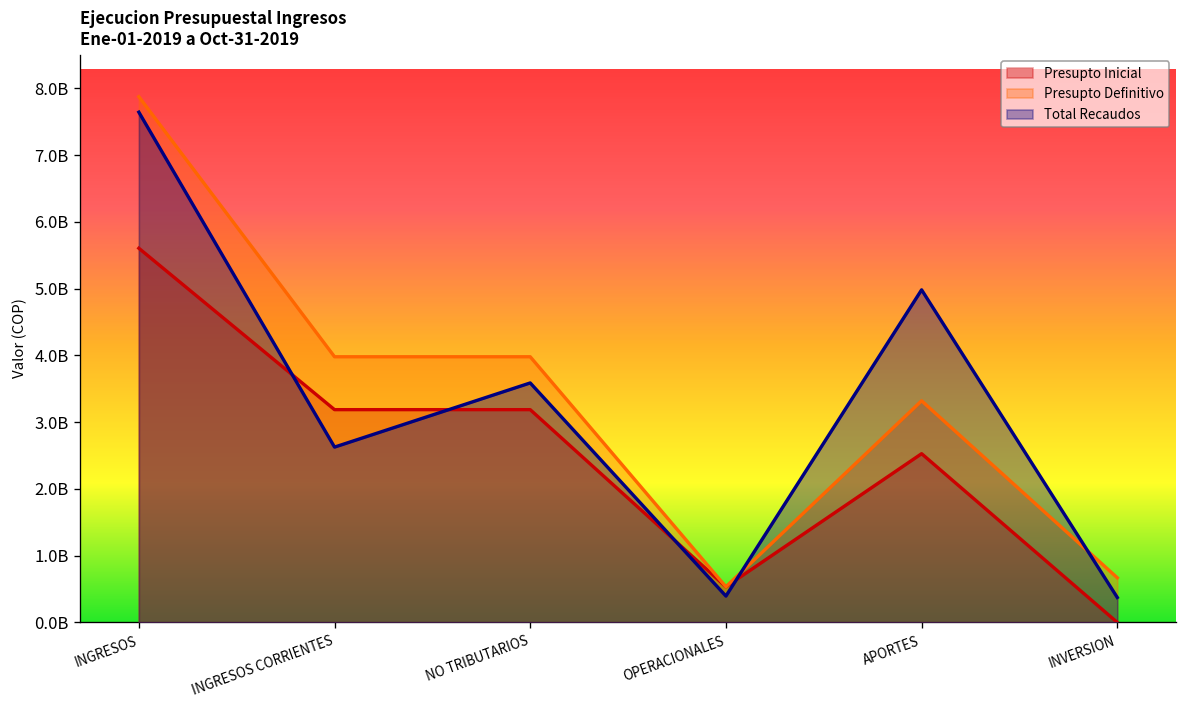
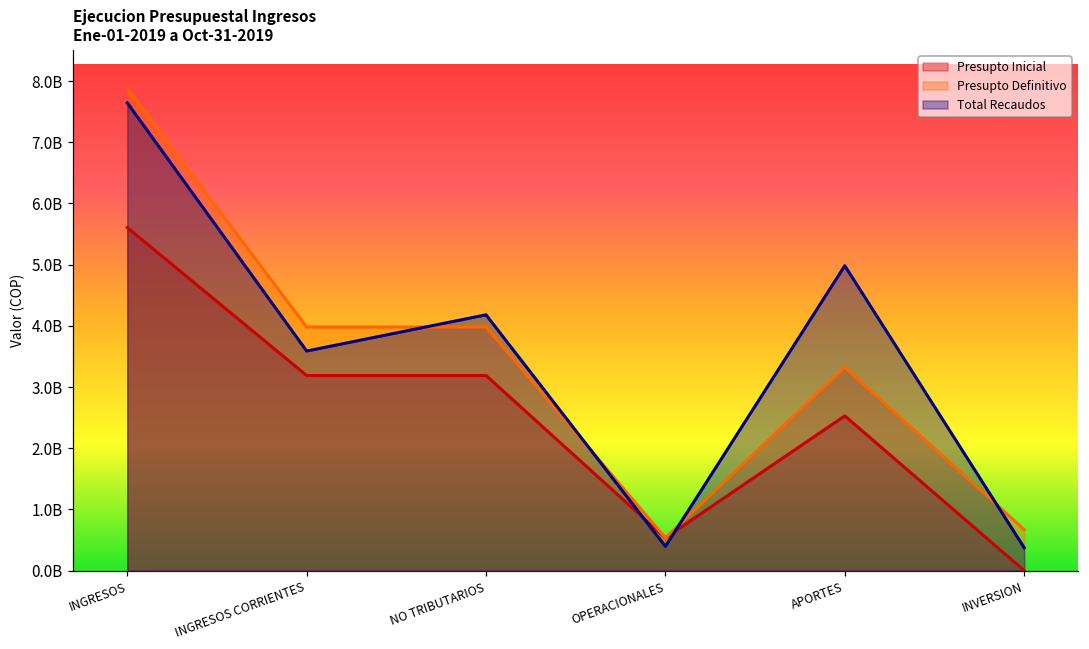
Total Recaudos, INGRESOS CORRIENTES: 2600000000 -> 3600000000
Total Recaudos, NO TRIBUTARIOS: 3600000000 -> 4200000000
